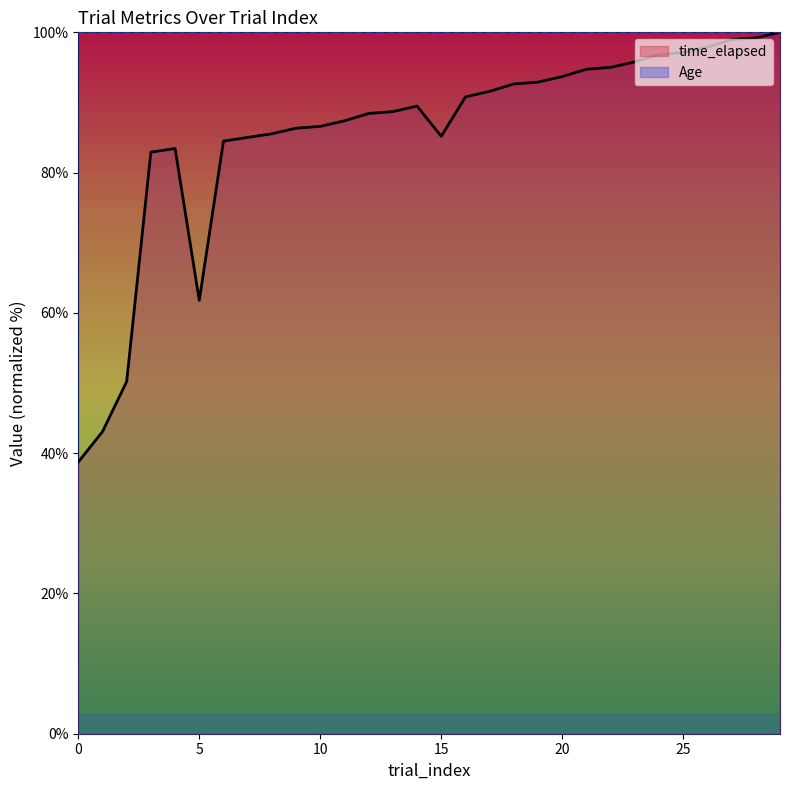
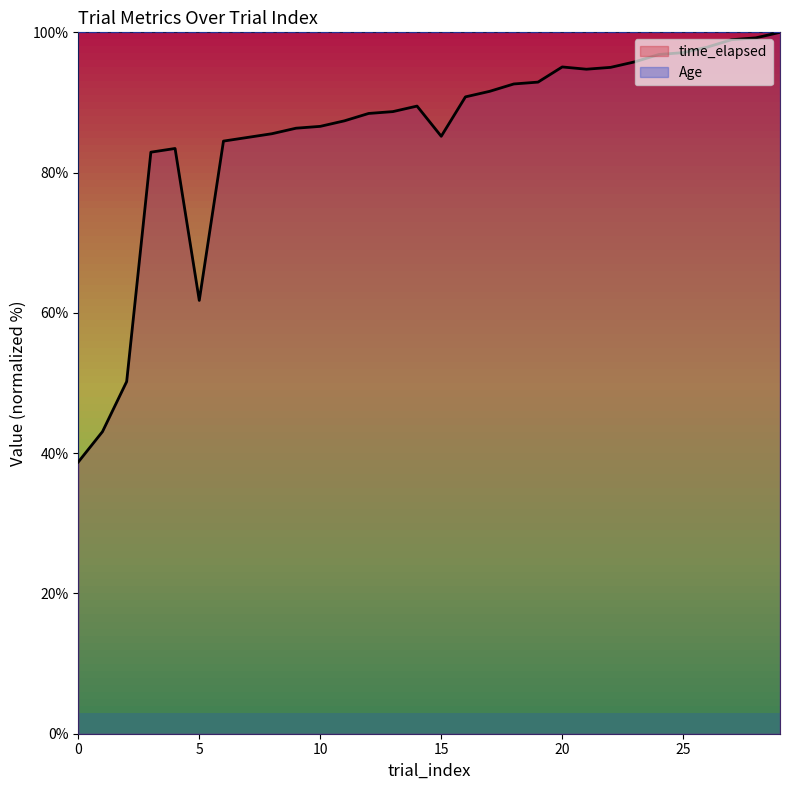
time_elapsed, 20: 94% -> 95%
